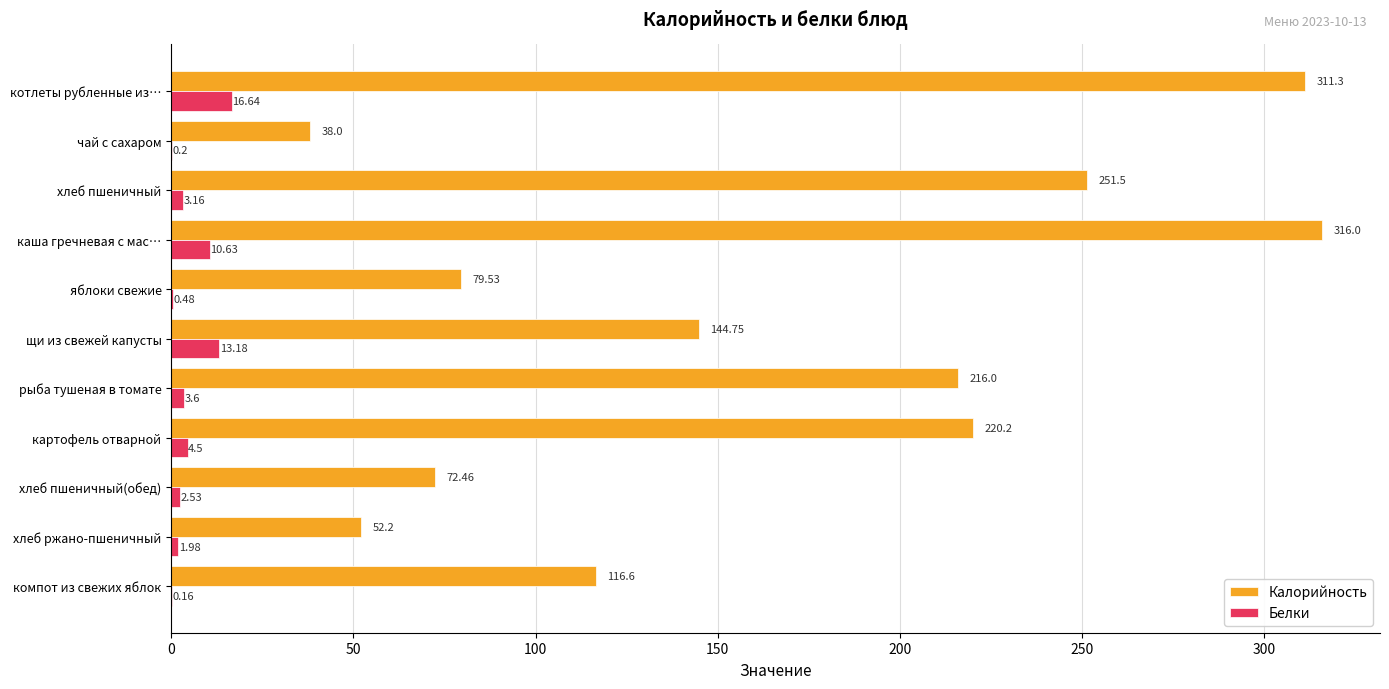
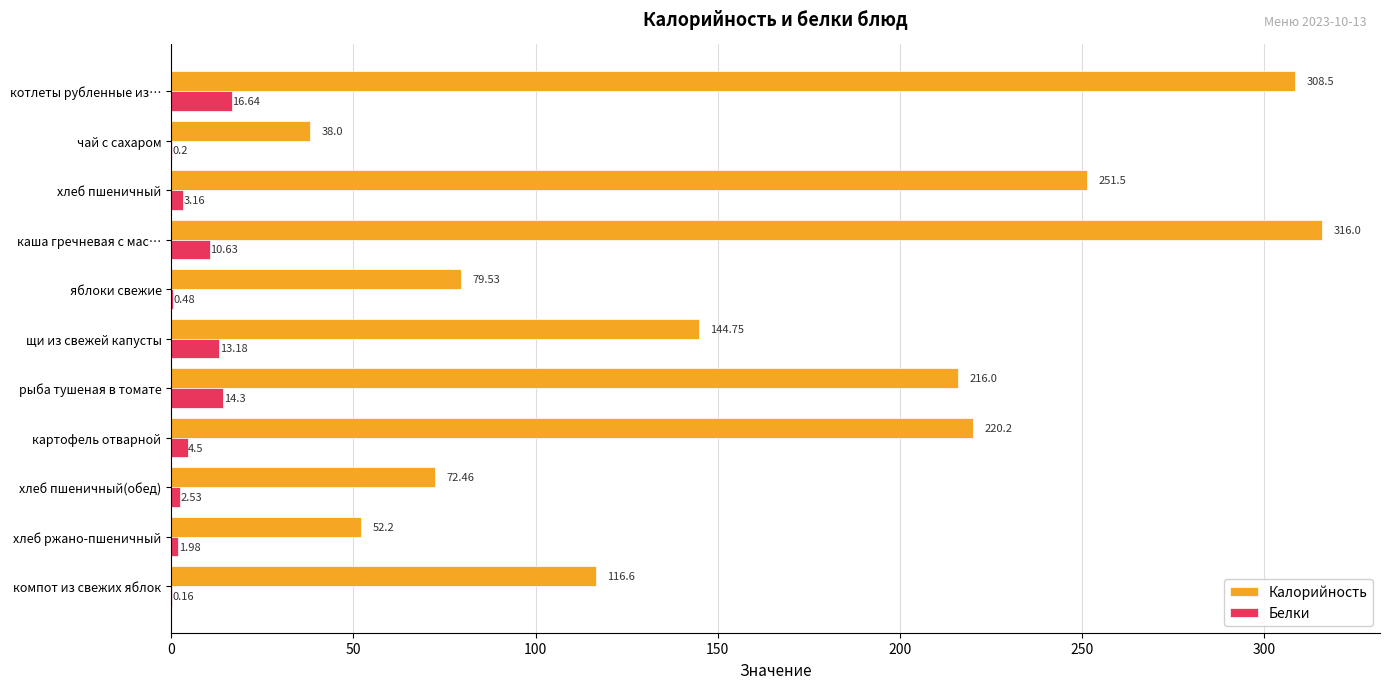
Калорийность, котлеты рубленные из…: 311.3 -> 308.5
Белки, рыба тушеная в томате: 3.6 -> 14.3
